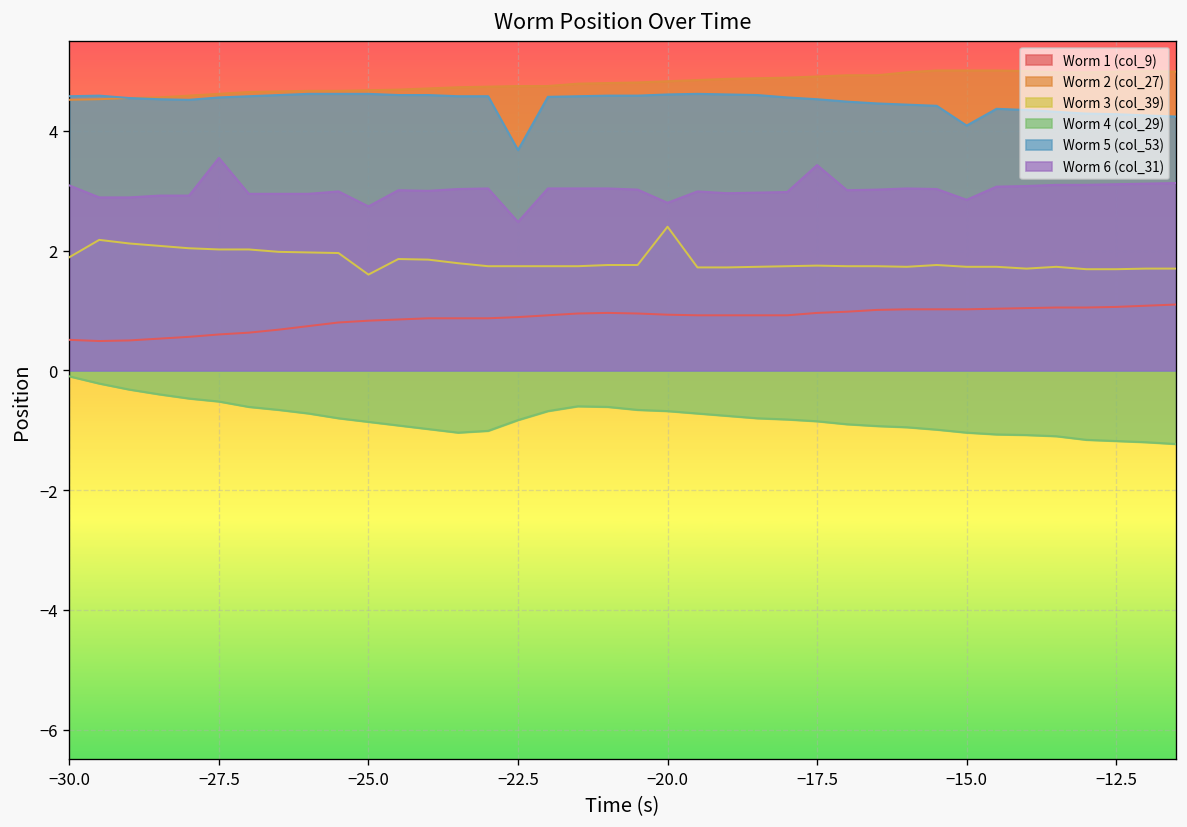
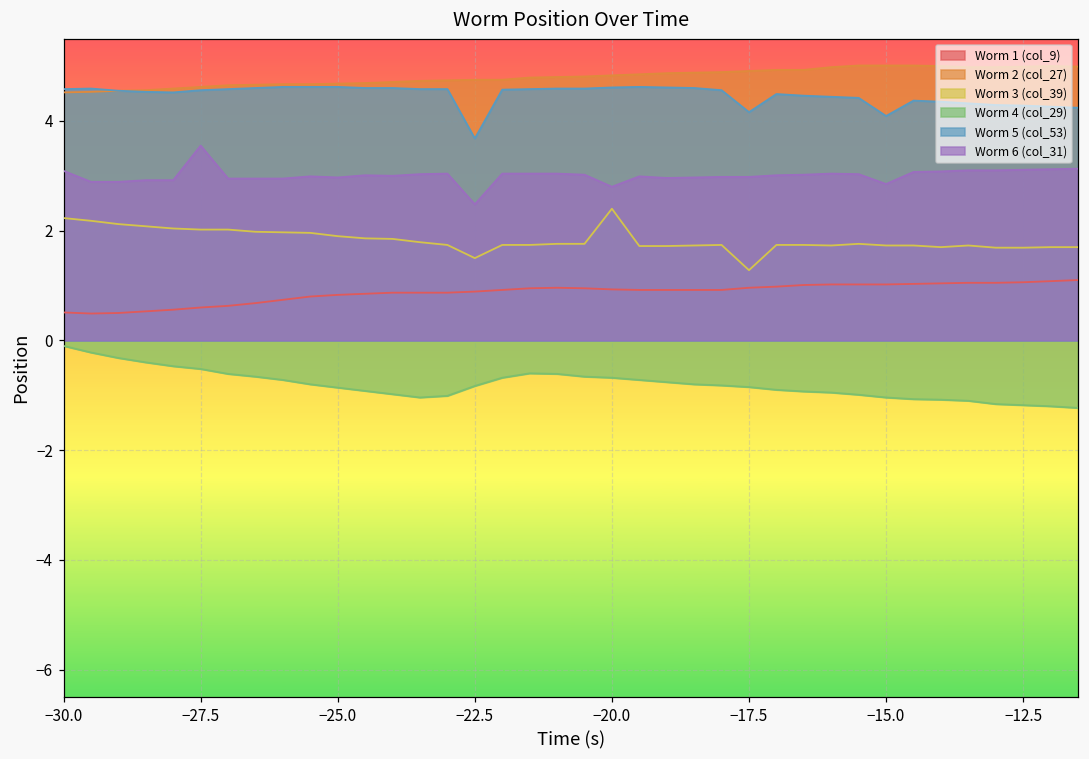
Worm 3 (col_39), −30.0: 1.9 -> 2.2
Worm 3 (col_39), −25.0: 1.6 -> 1.9
Worm 6 (col_31), −25.0: 2.7 -> 3.0
Worm 3 (col_39), −22.5: 1.7 -> 1.5
Worm 3 (col_39), −17.5: 1.8 -> 1.3
Worm 5 (col_53), −17.5: 4.5 -> 4.2
Worm 6 (col_31), −17.5: 3.4 -> 3.0
